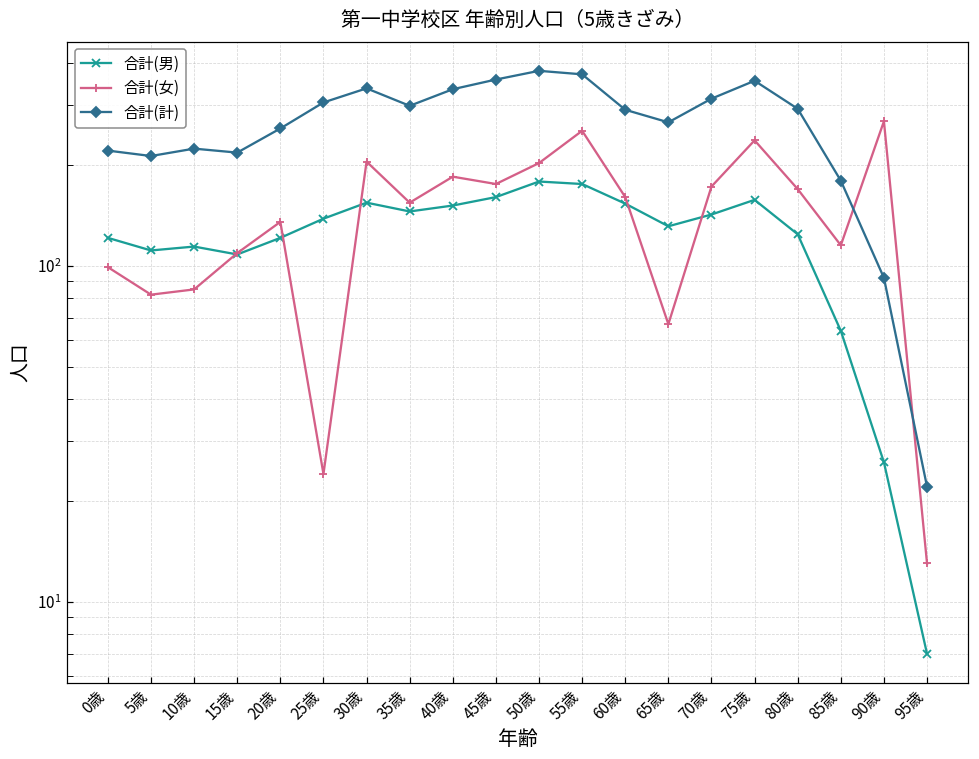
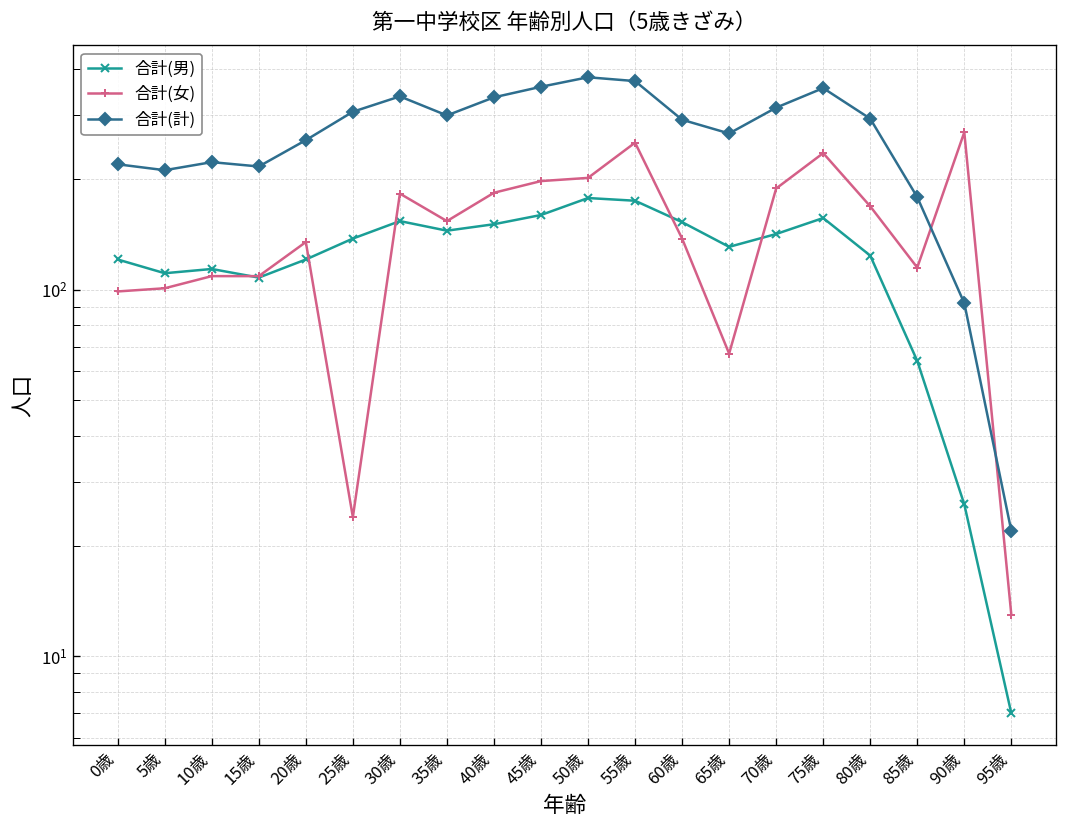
合計(女), 5歳: 82 -> 101
合計(女), 10歳: 85 -> 109
合計(女), 30歳: 200 -> 180
合計(女), 45歳: 180 -> 200
合計(女), 60歳: 160 -> 140
合計(女), 70歳: 170 -> 190
